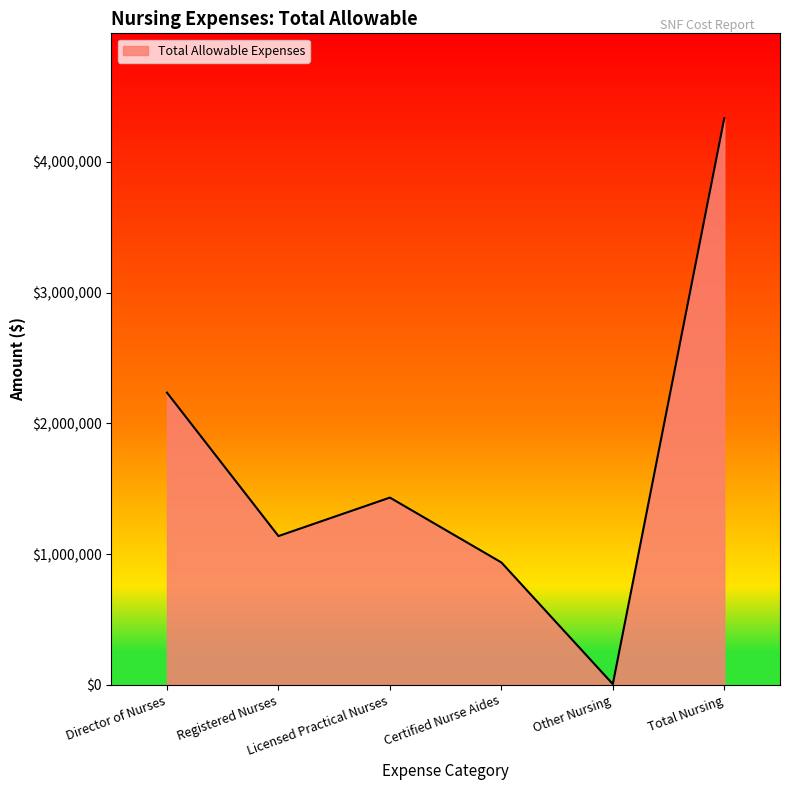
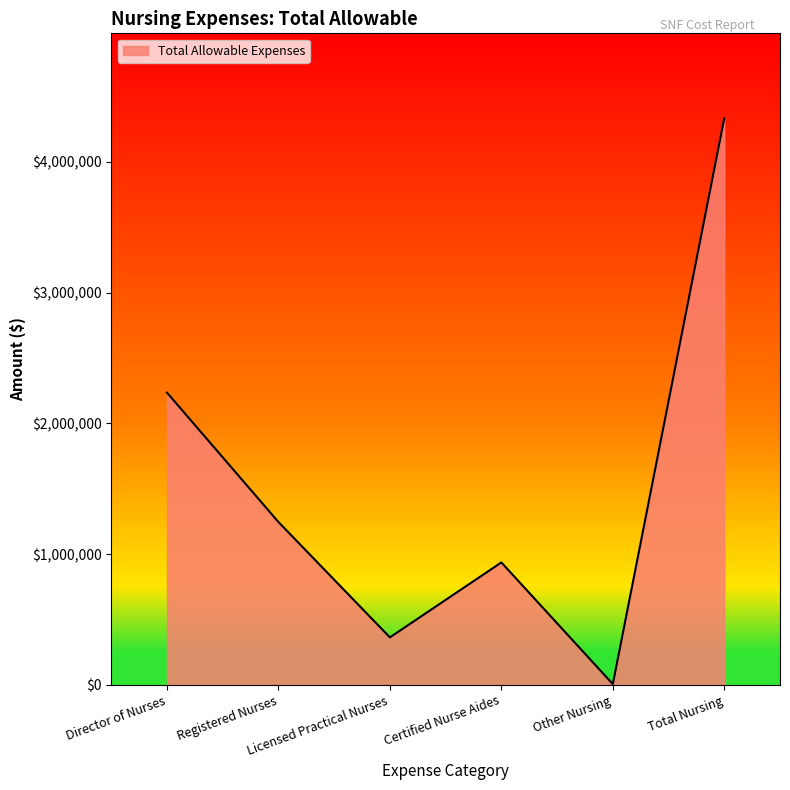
Registered Nurses: $1,140,000 -> $1,240,000
Licensed Practical Nurses: $1,430,000 -> $360,000
